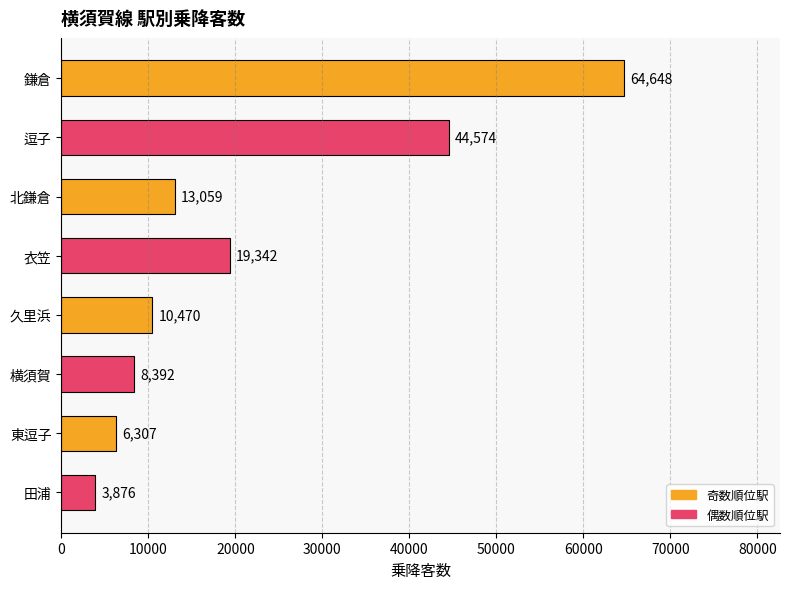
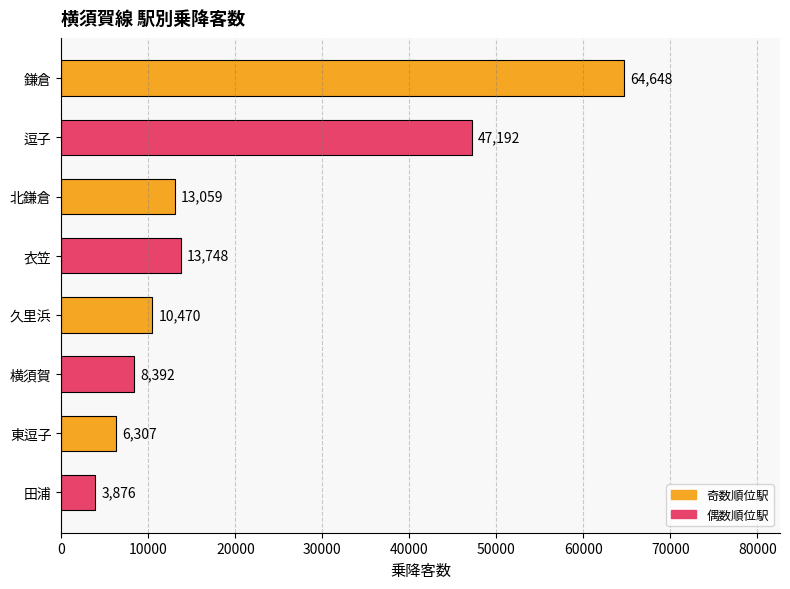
逗子: 44,574 -> 47,192
衣笠: 19,342 -> 13,748
